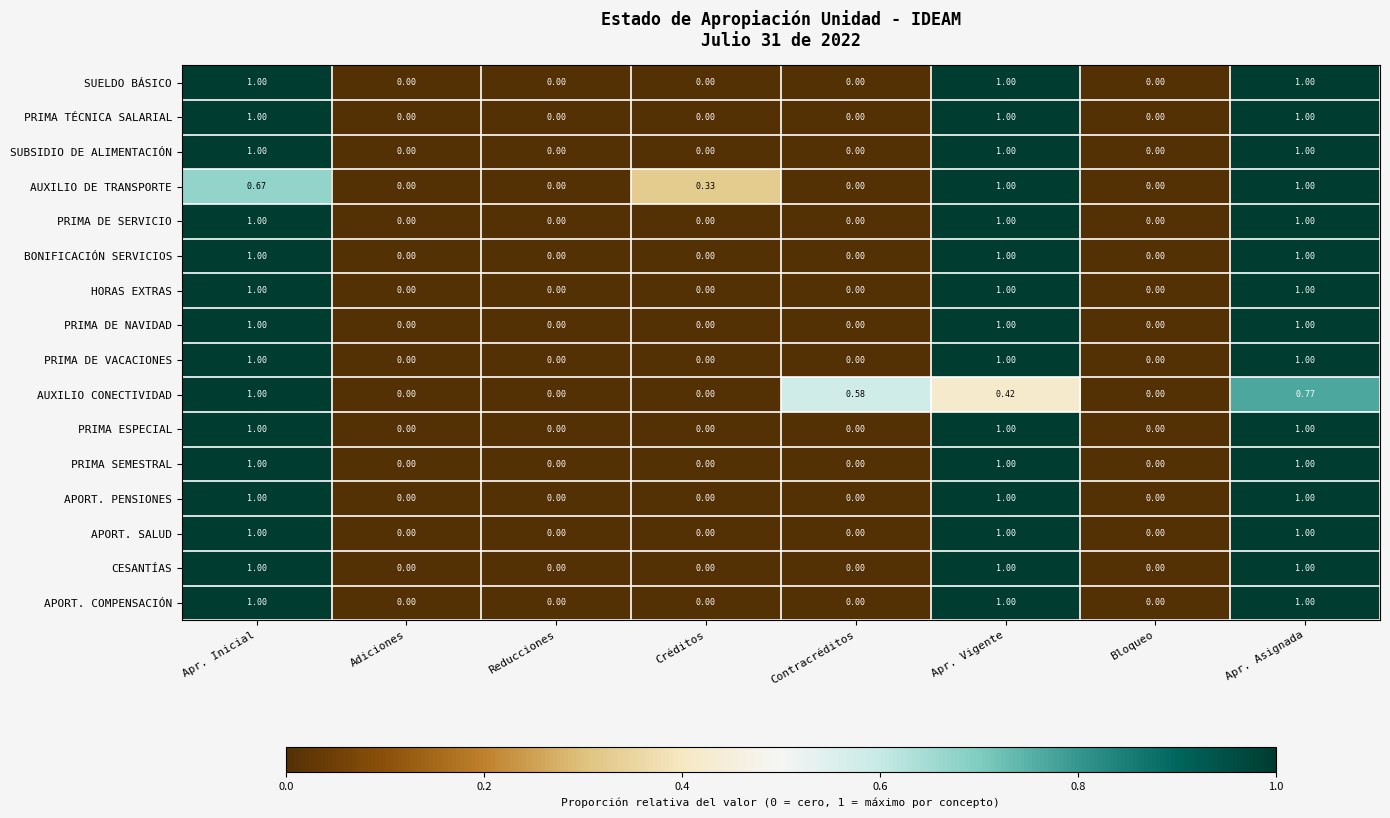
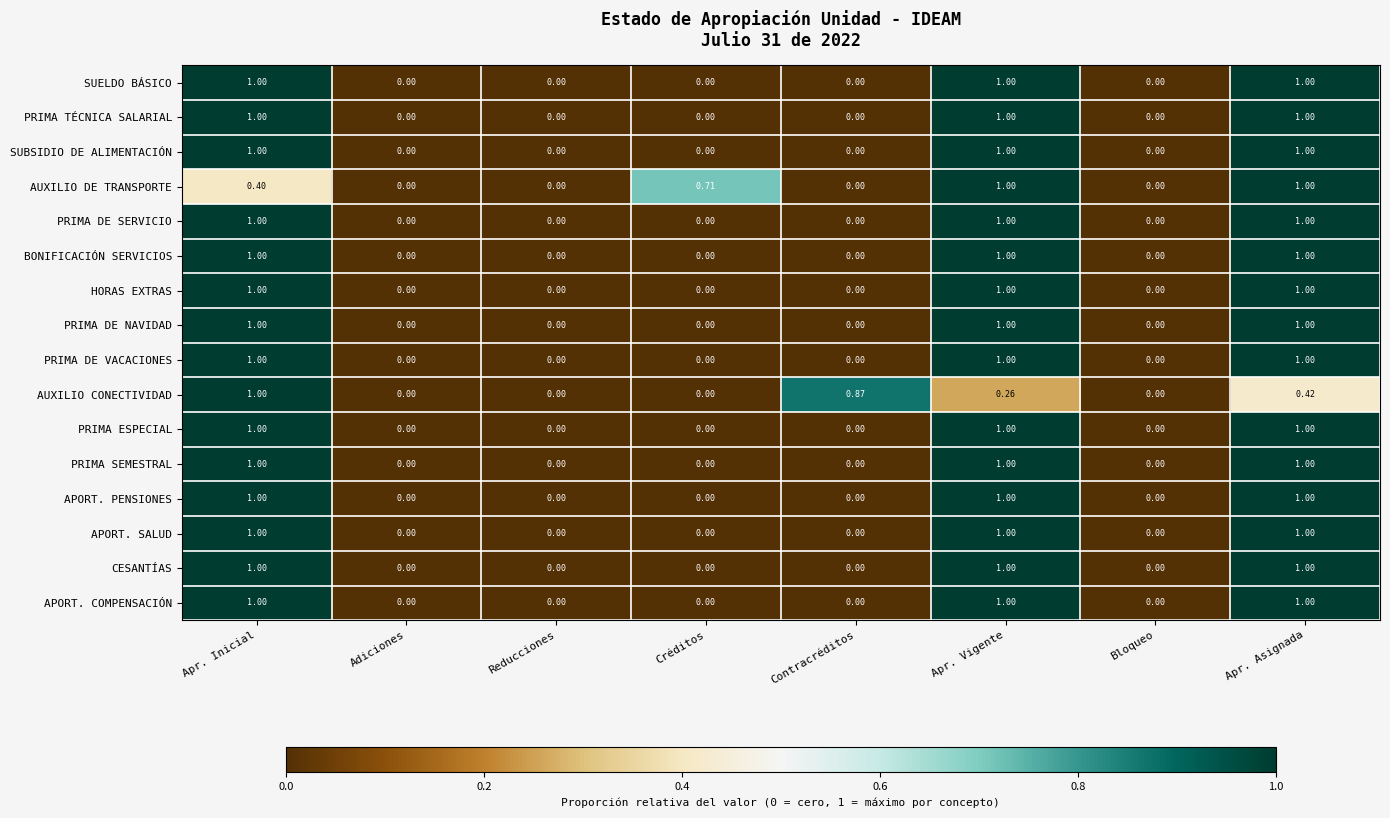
AUXILIO DE TRANSPORTE, Apr. Inicial: 0.67 -> 0.40
AUXILIO DE TRANSPORTE, Créditos: 0.33 -> 0.71
AUXILIO CONECTIVIDAD, Contracréditos: 0.58 -> 0.87
AUXILIO CONECTIVIDAD, Apr. Vigente: 0.42 -> 0.26
AUXILIO CONECTIVIDAD, Apr. Asignada: 0.77 -> 0.42
